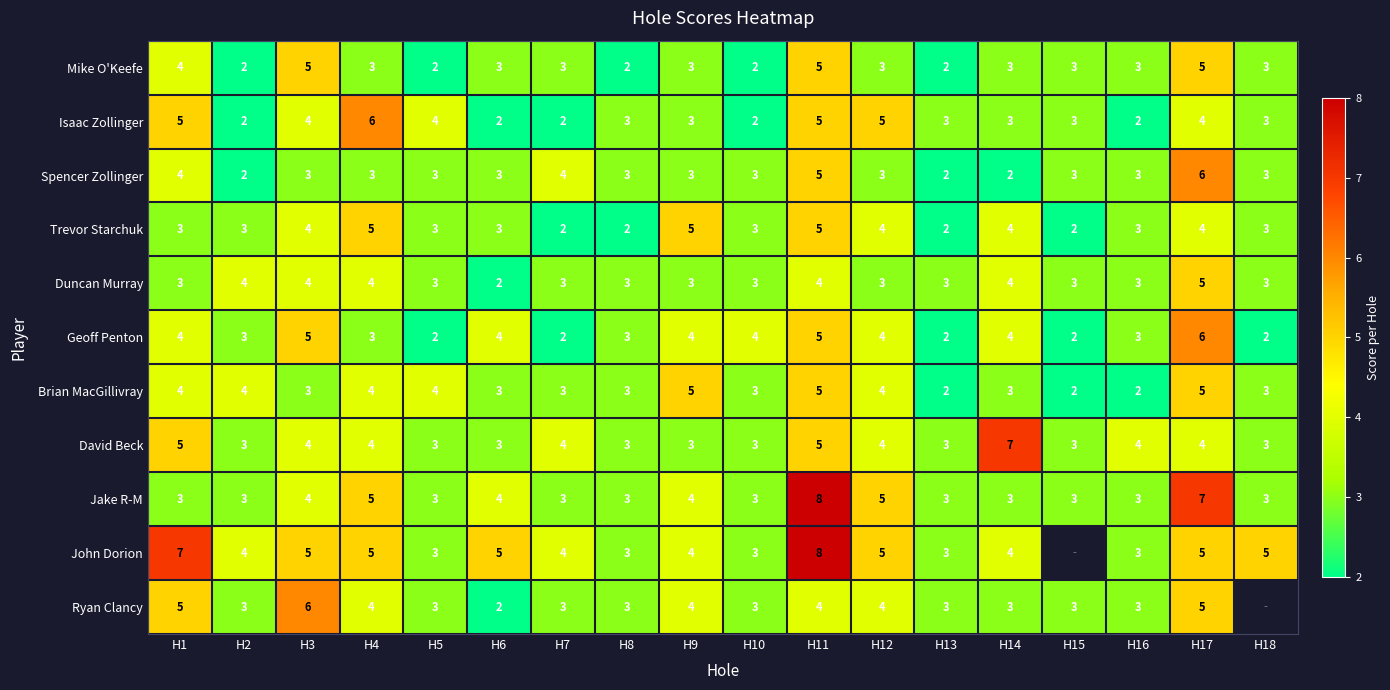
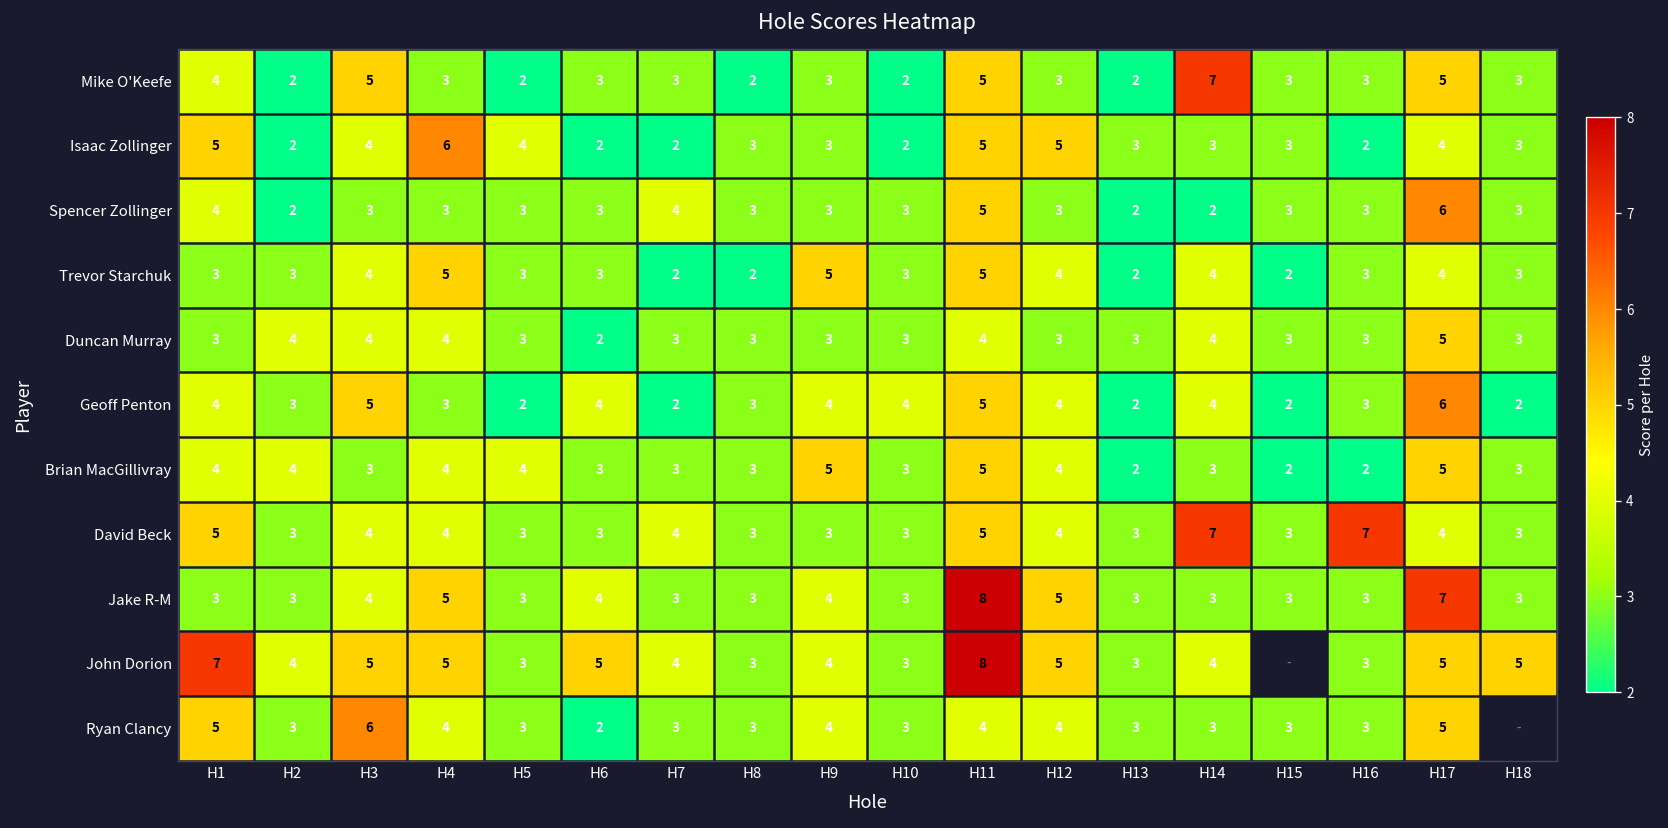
Mike O'Keefe, H14: 3 -> 7
David Beck, H16: 4 -> 7
